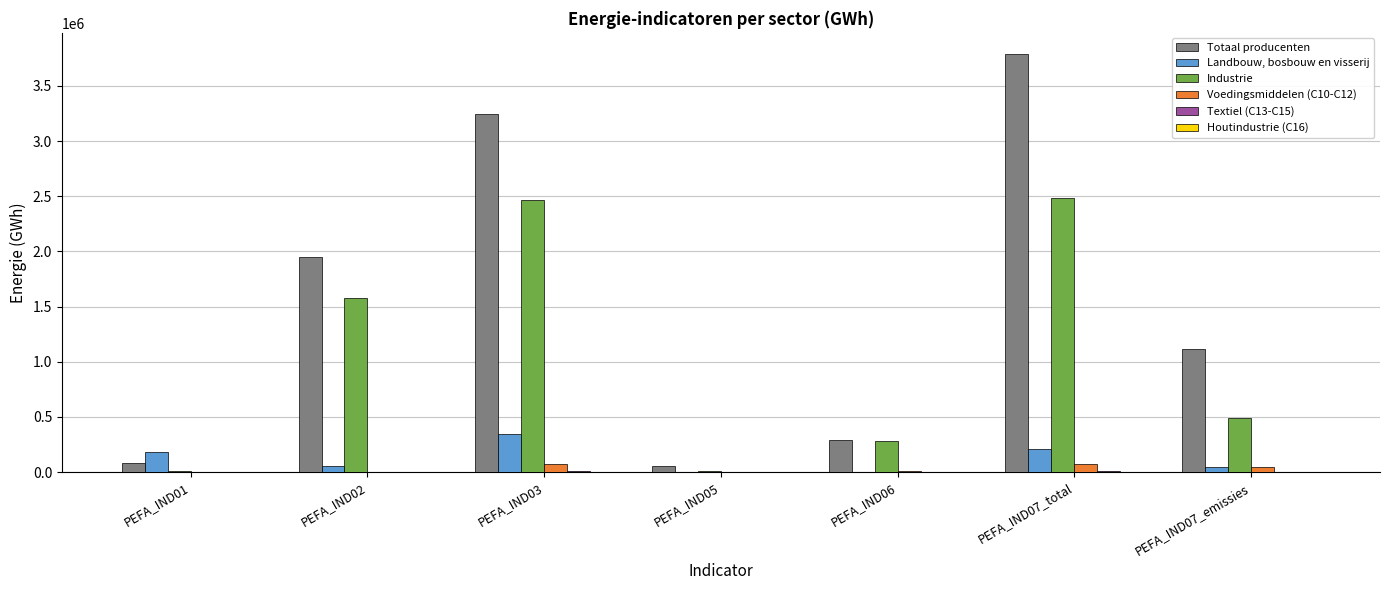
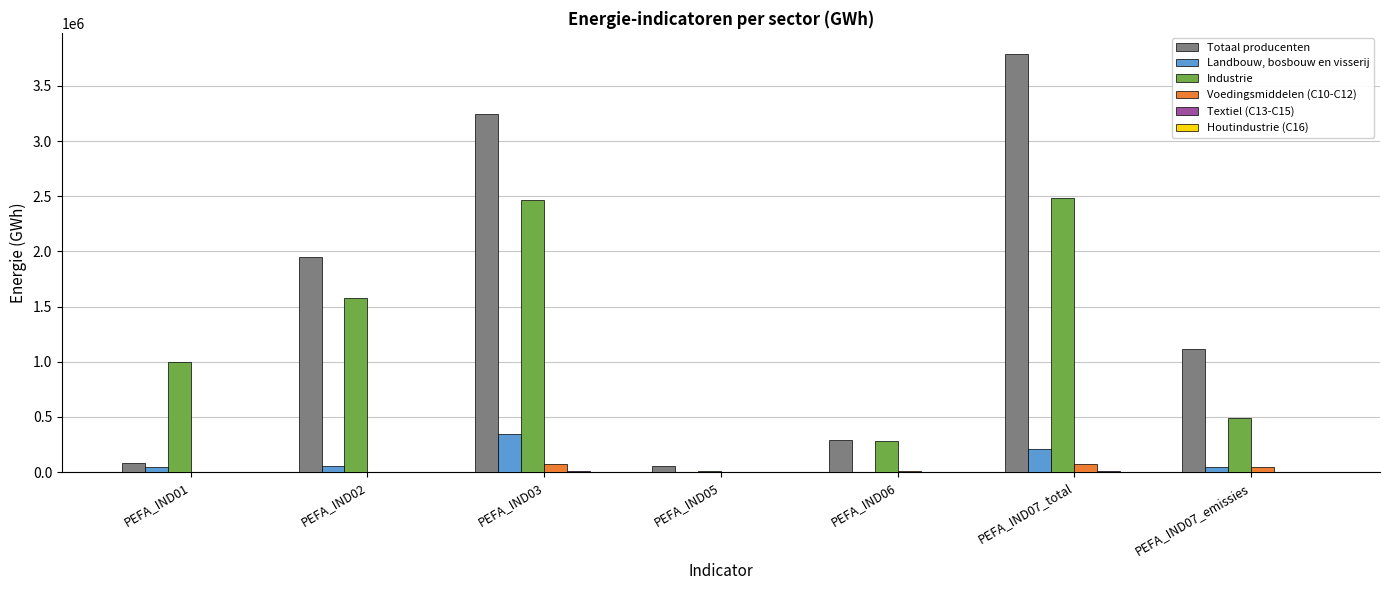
Landbouw, bosbouw en visserij, PEFA_IND01: 180000 -> 50000
Industrie, PEFA_IND01: 10000 -> 1000000
